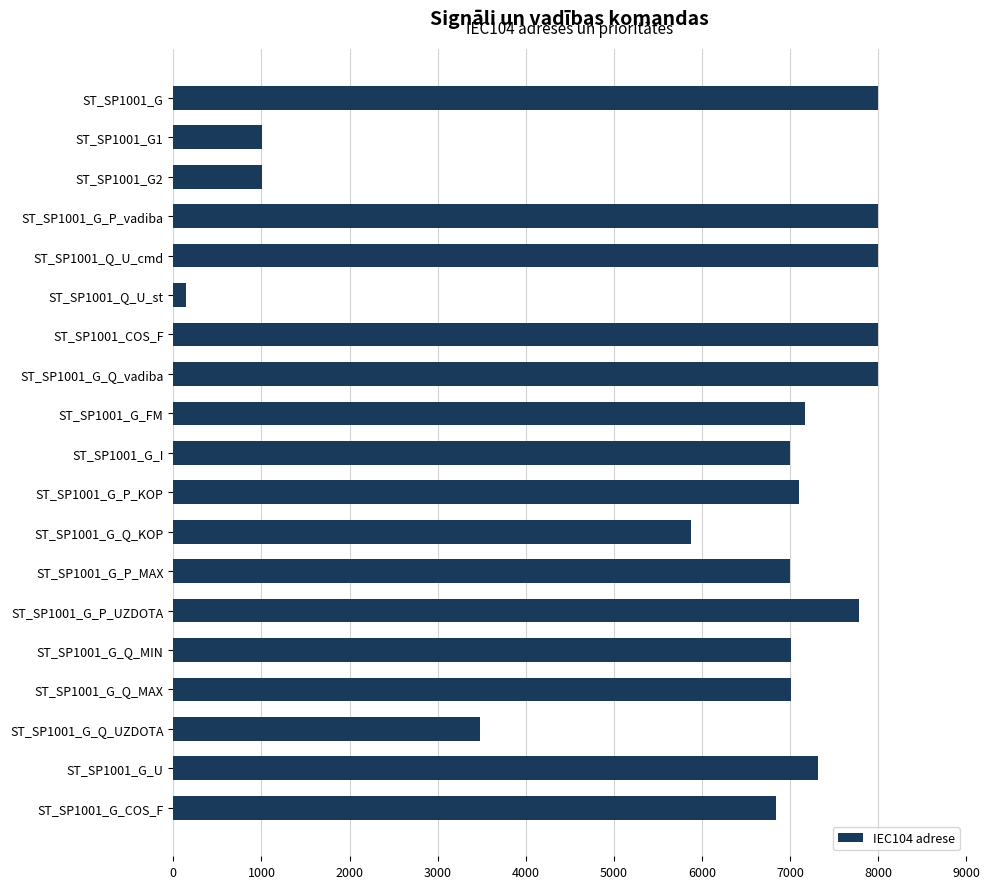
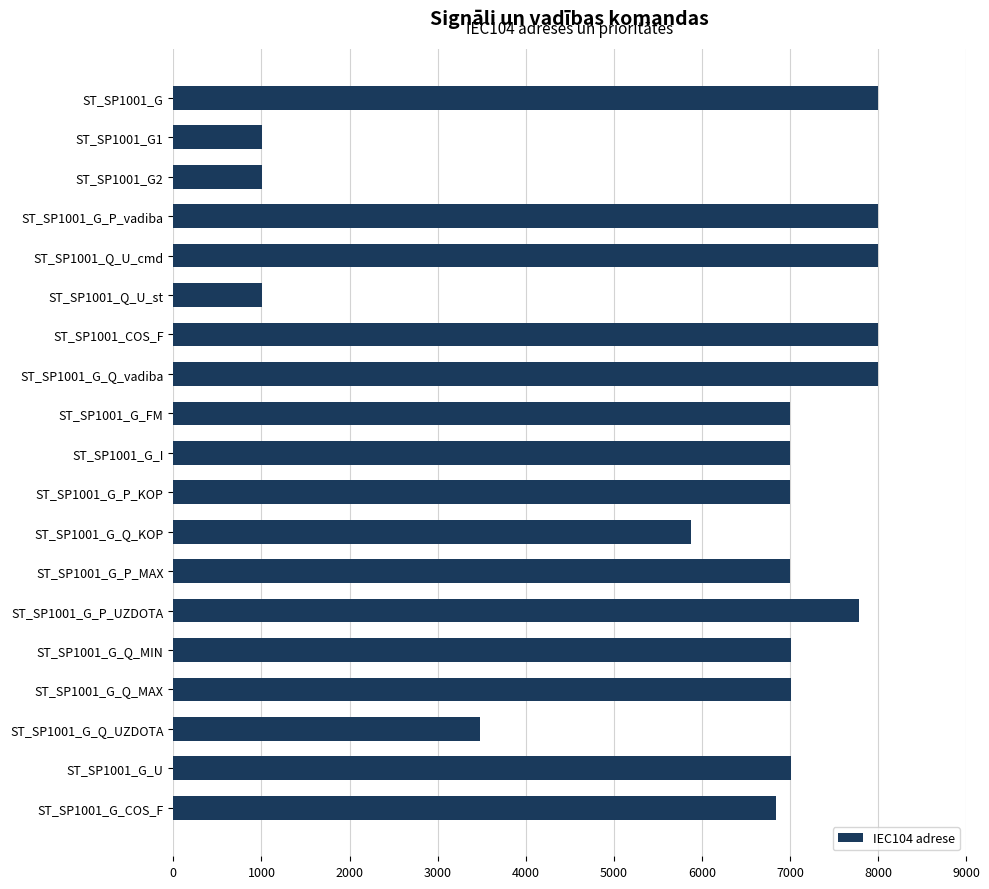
ST_SP1001_Q_U_st: 100 -> 1000
ST_SP1001_G_FM: 7200 -> 7000
ST_SP1001_G_P_KOP: 7100 -> 7000
ST_SP1001_G_U: 7300 -> 7000
